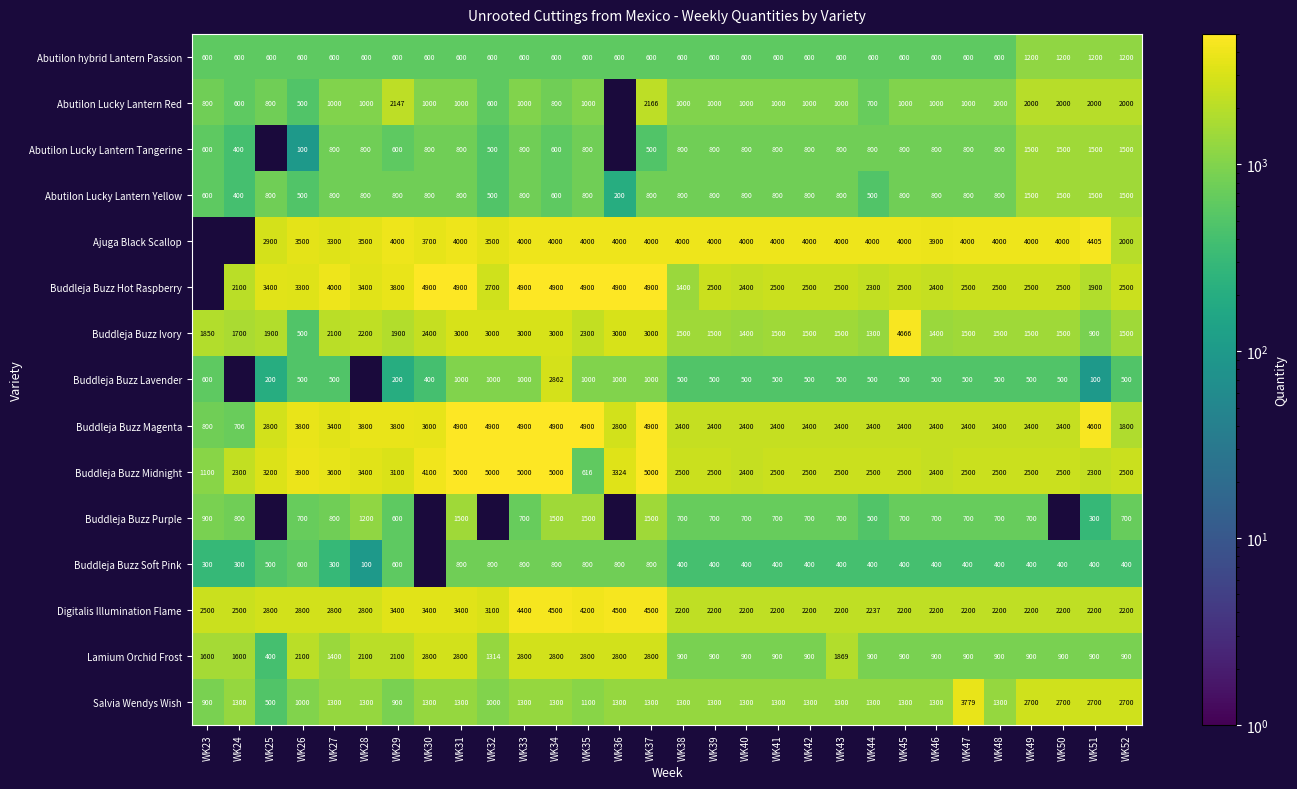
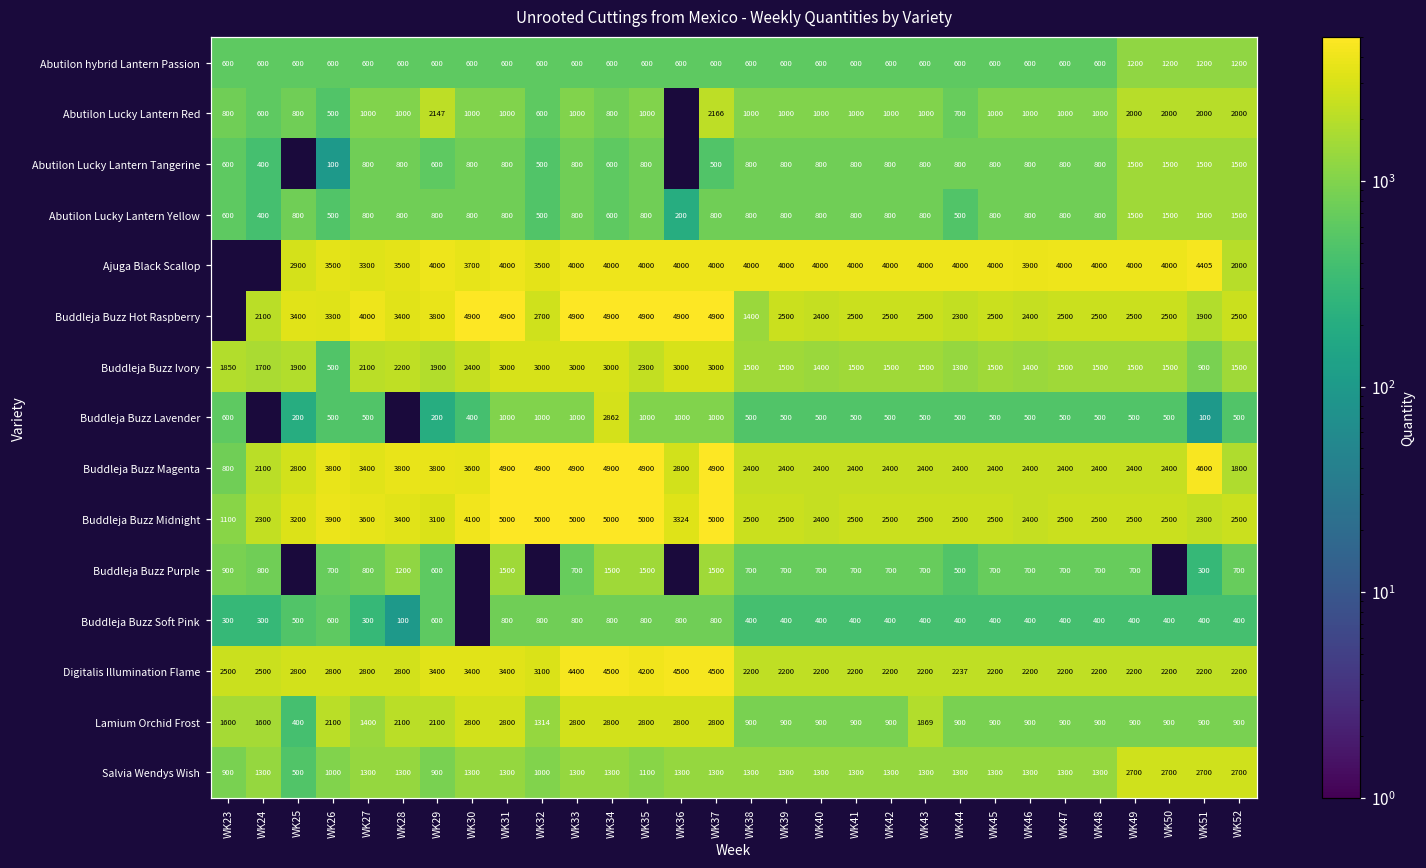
Buddleja Buzz Ivory, WK45: 4666 -> 1500
Buddleja Buzz Magenta, WK24: 706 -> 2100
Buddleja Buzz Midnight, WK35: 616 -> 5000
Salvia Wendys Wish, WK47: 3779 -> 1300
